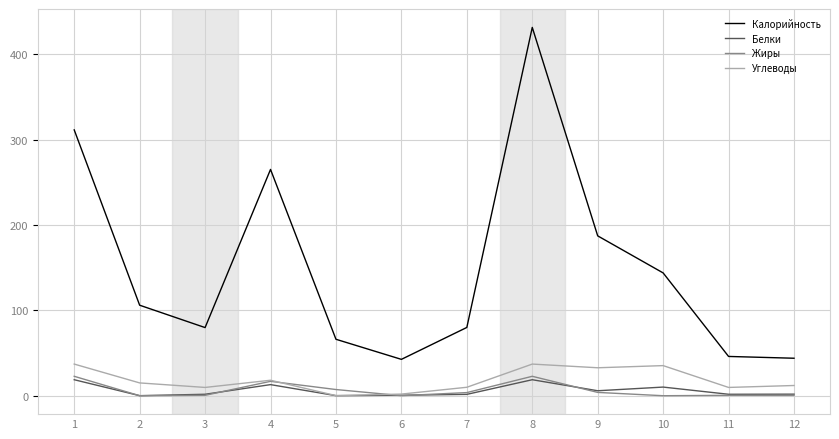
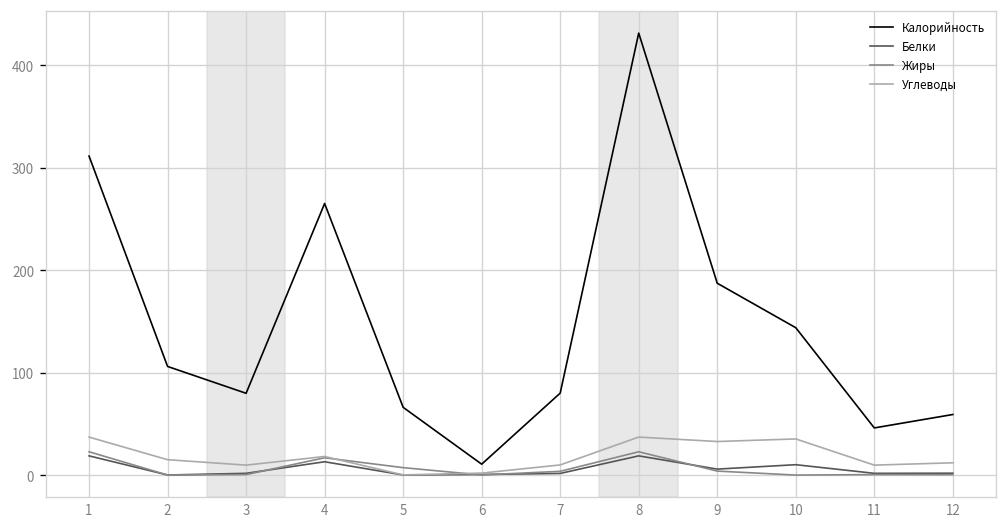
Калорийность, 6: 40 -> 10
Калорийность, 12: 40 -> 60
